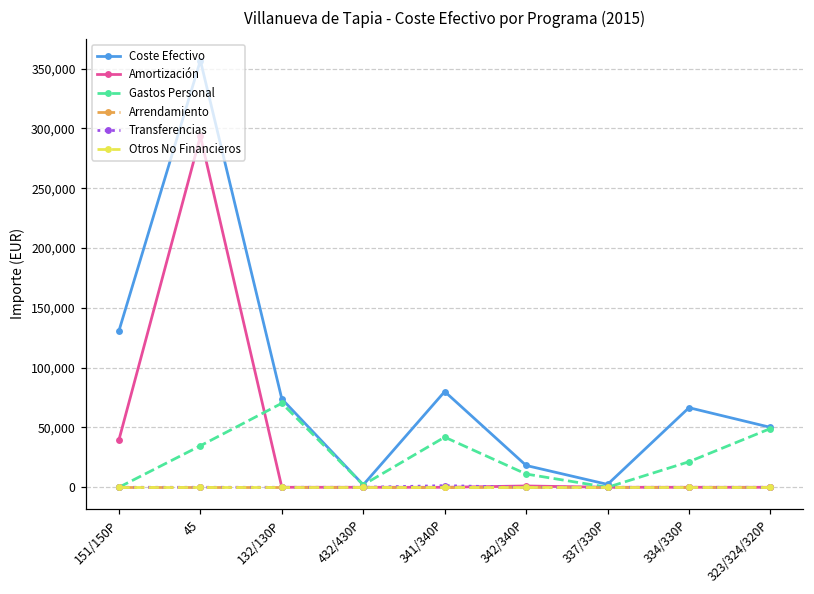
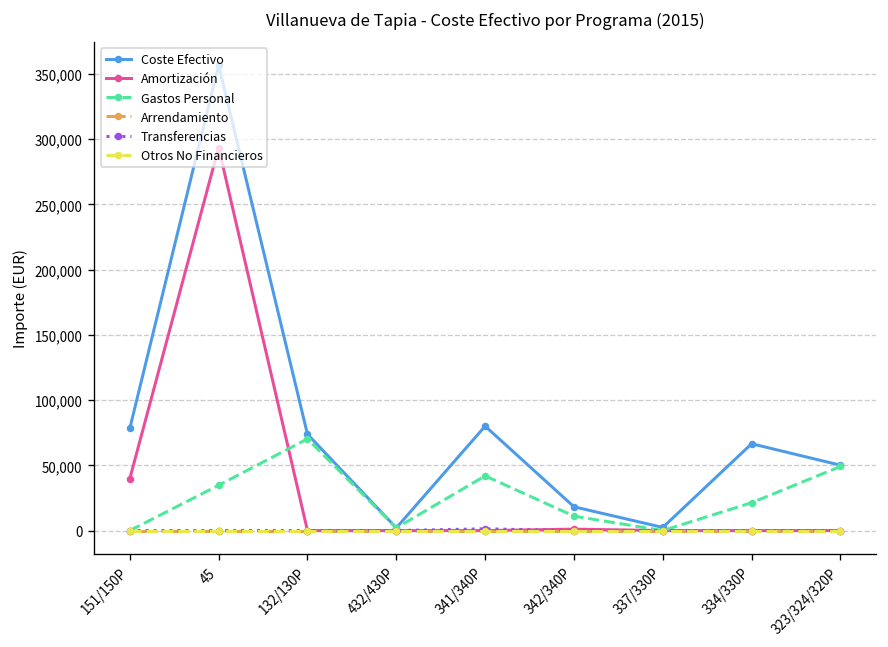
Coste Efectivo, 151/150P: 131,000 -> 78,000
